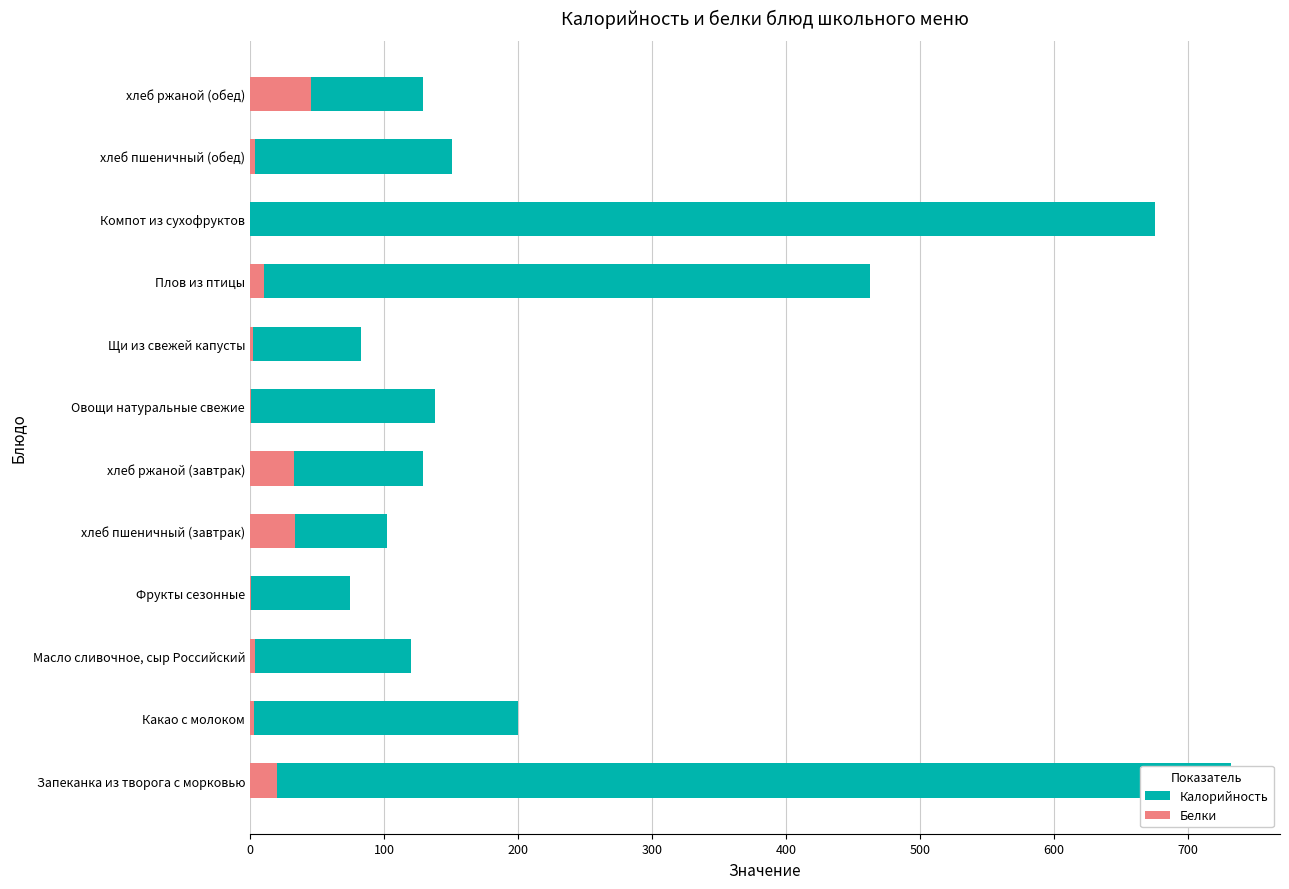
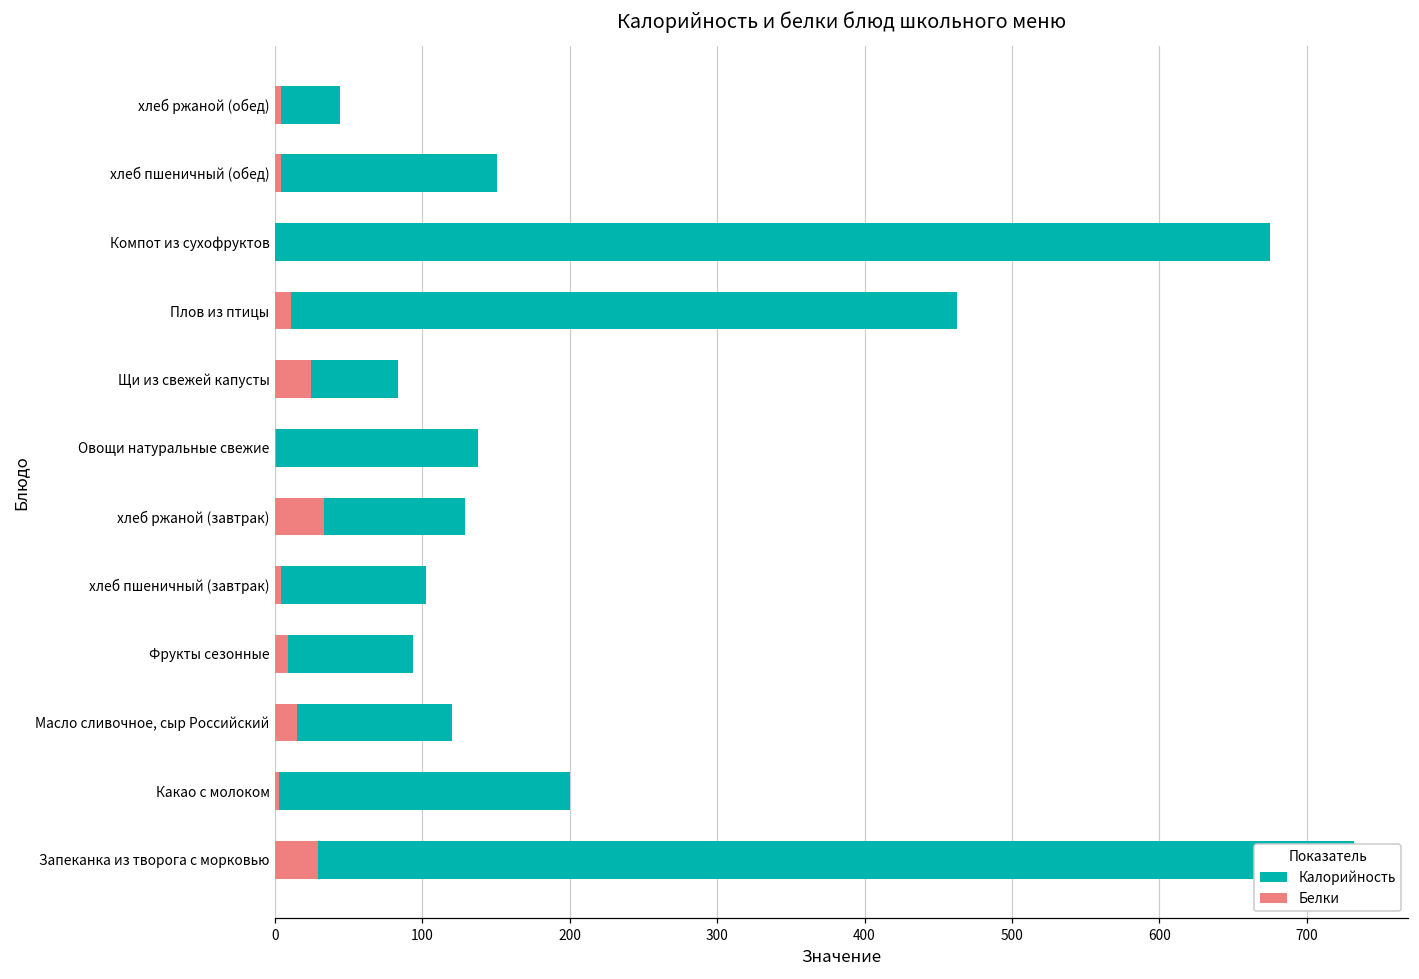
Калорийность, хлеб ржаной (обед): 129 -> 44
Белки, хлеб ржаной (обед): 46 -> 4
Белки, Щи из свежей капусты: 2 -> 24
Белки, хлеб пшеничный (завтрак): 34 -> 4
Калорийность, Фрукты сезонные: 75 -> 94
Белки, Фрукты сезонные: 1 -> 9
Белки, Масло сливочное, сыр Российский: 4 -> 15
Белки, Запеканка из творога с морковью: 20 -> 29
